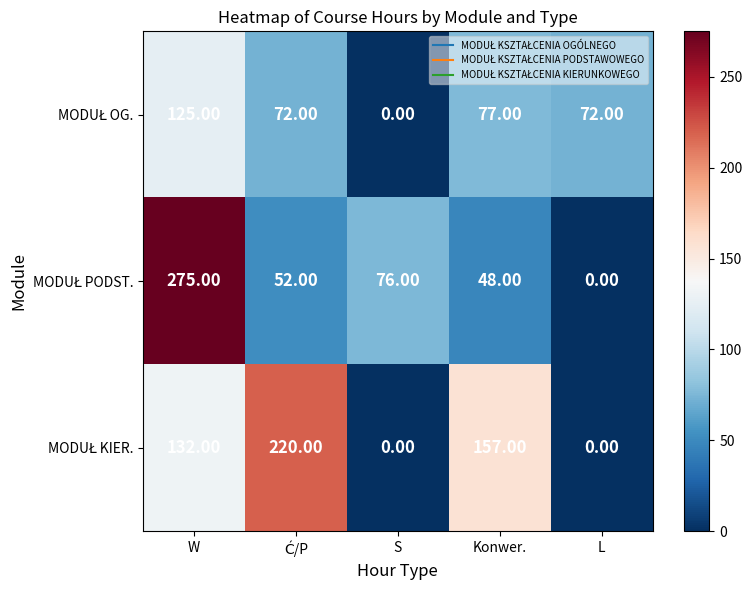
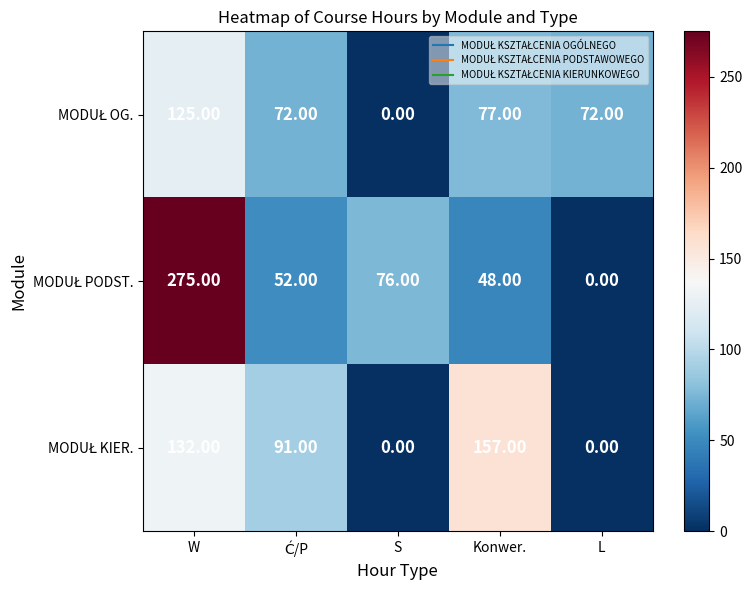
MODUŁ KIER., Ć/P: 220.00 -> 91.00
